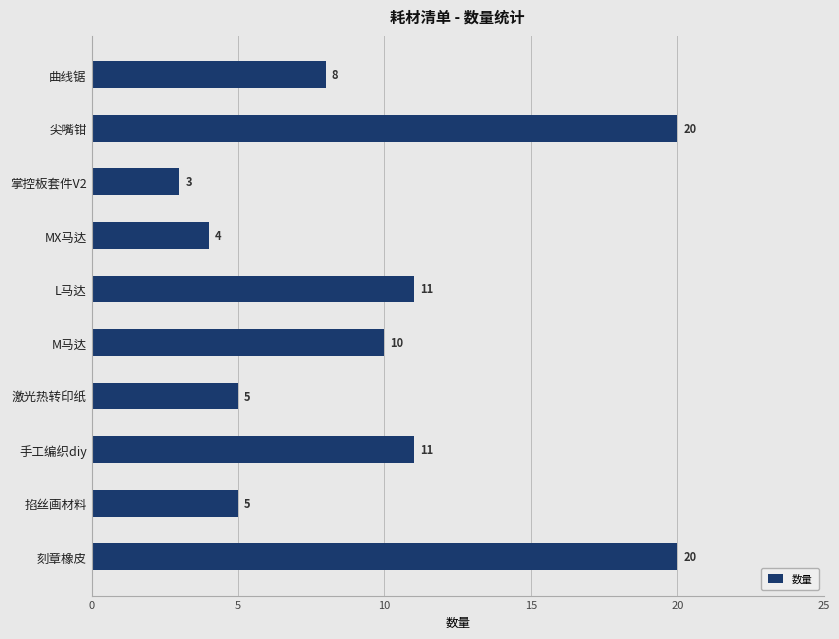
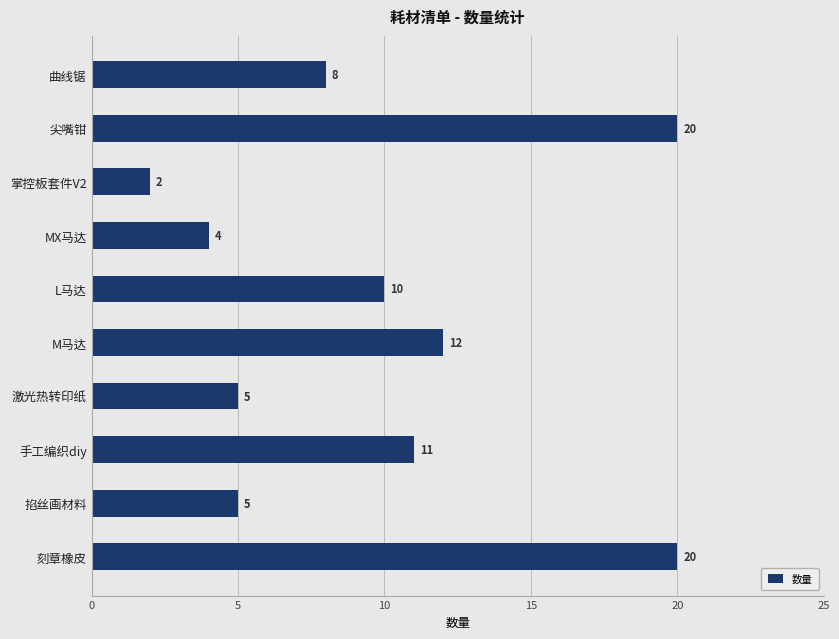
掌控板套件V2: 3 -> 2
L马达: 11 -> 10
M马达: 10 -> 12
